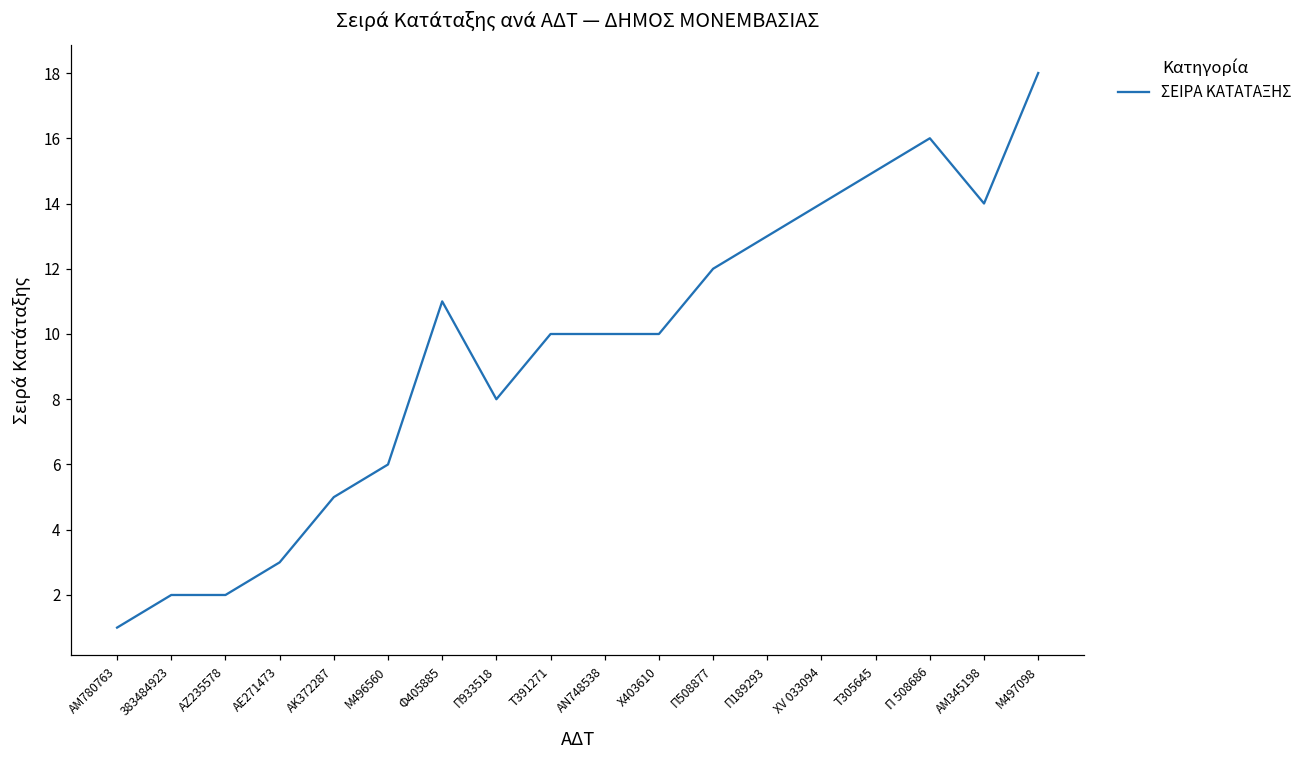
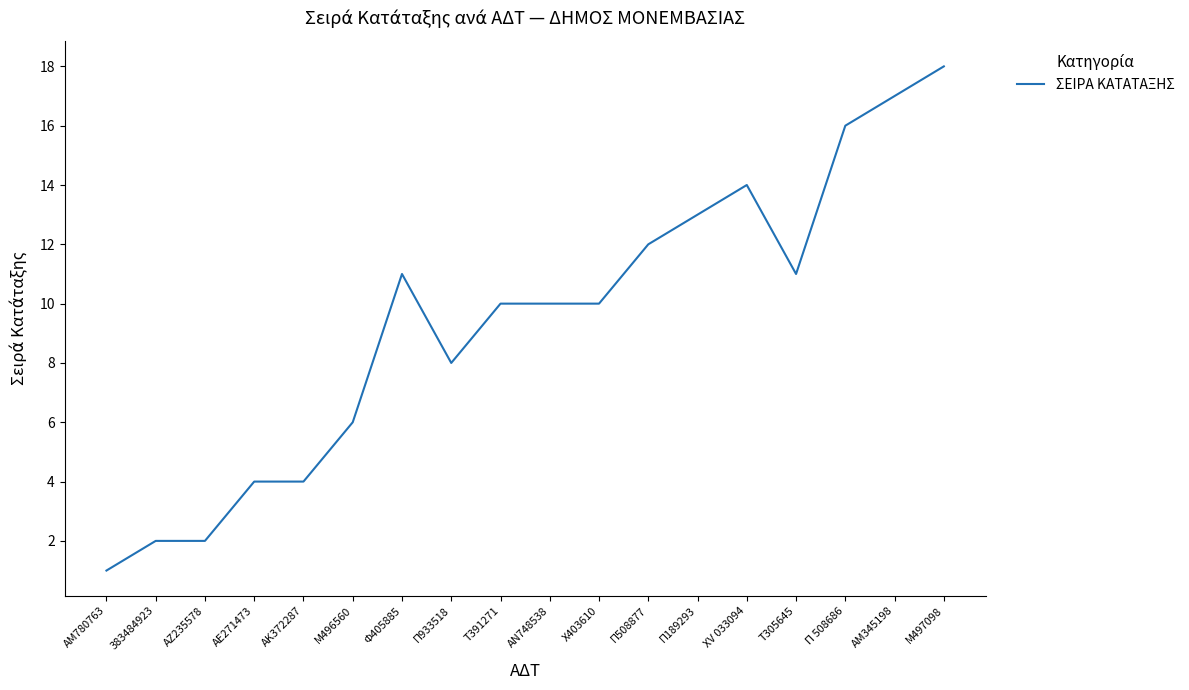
ΑΕ271473: 3 -> 4
ΑΚ372287: 5 -> 4
Τ305645: 15 -> 11
ΑΜ345198: 14 -> 17
